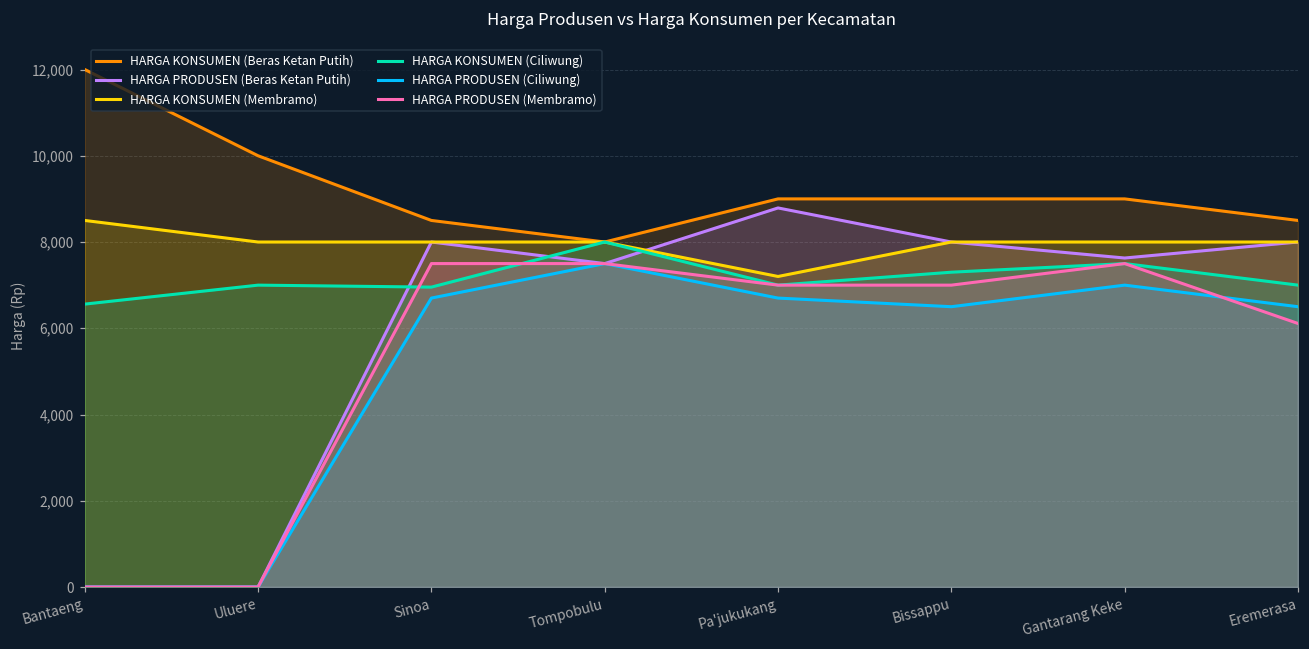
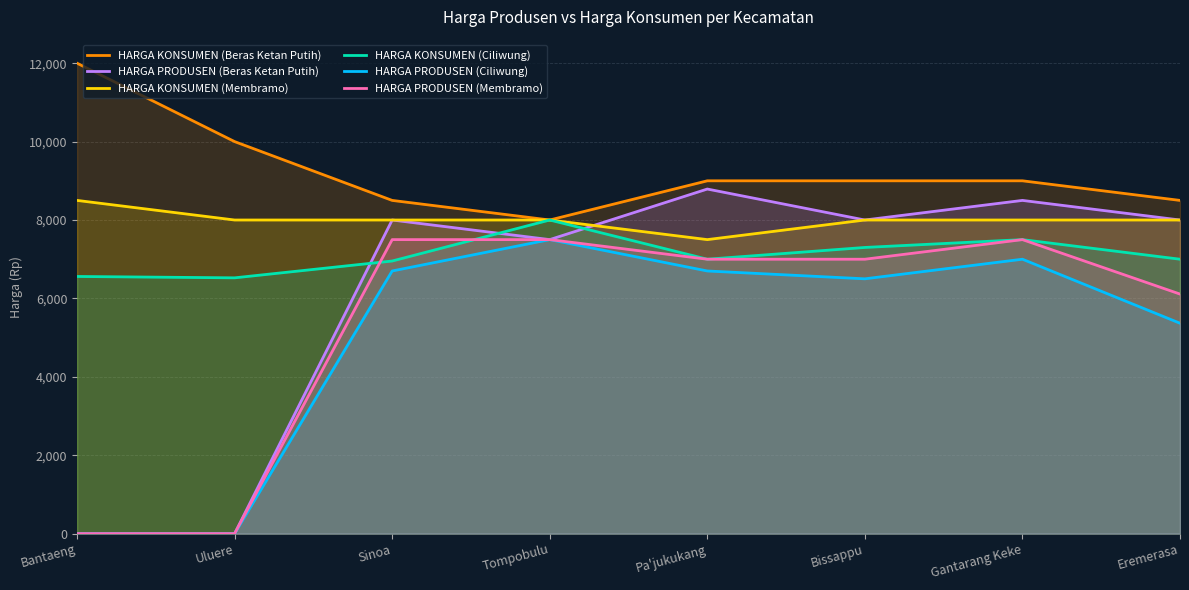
HARGA KONSUMEN (Ciliwung), Uluere: 7,000 -> 6,500
HARGA KONSUMEN (Membramo), Pa'jukukang: 7,200 -> 7,500
HARGA PRODUSEN (Beras Ketan Putih), Gantarang Keke: 7,600 -> 8,500
HARGA PRODUSEN (Ciliwung), Eremerasa: 6,500 -> 5,400
